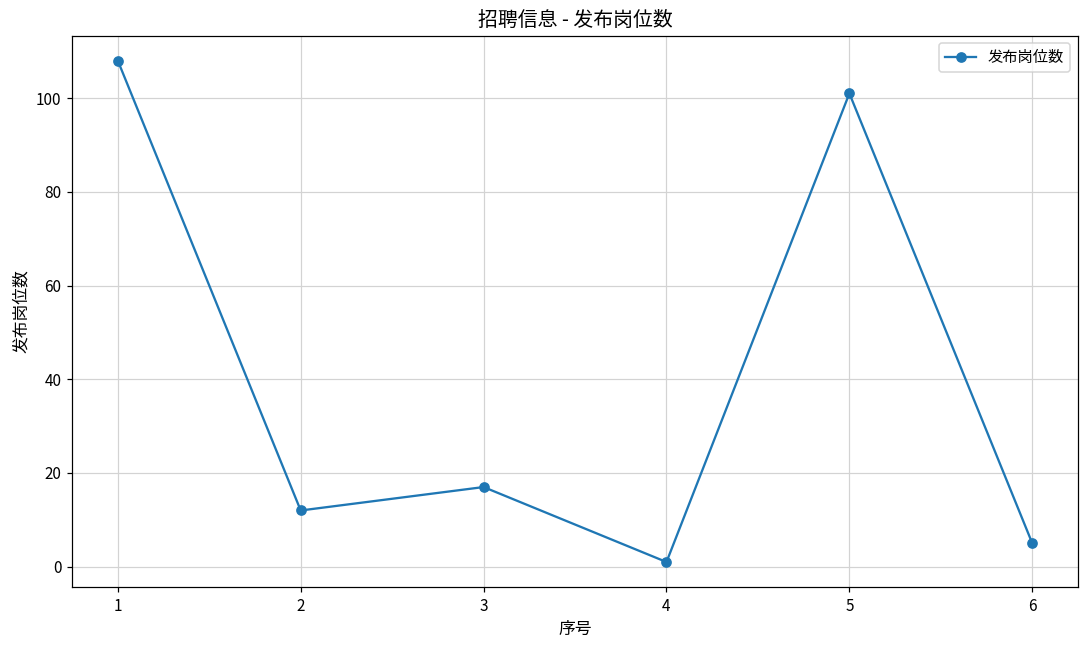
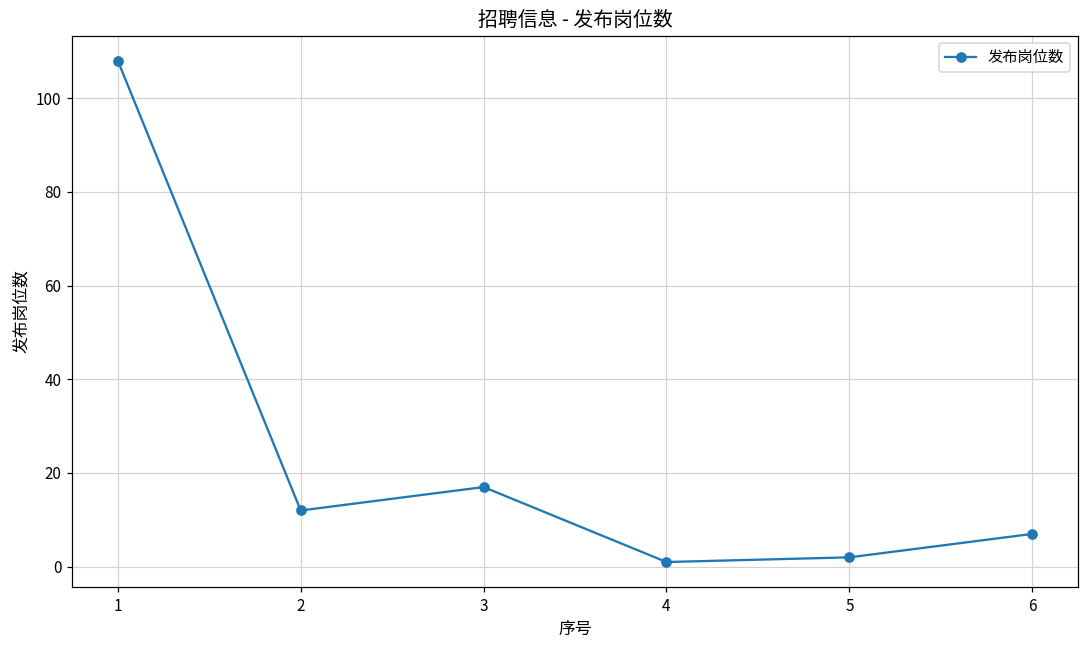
5: 101 -> 2
6: 5 -> 7
